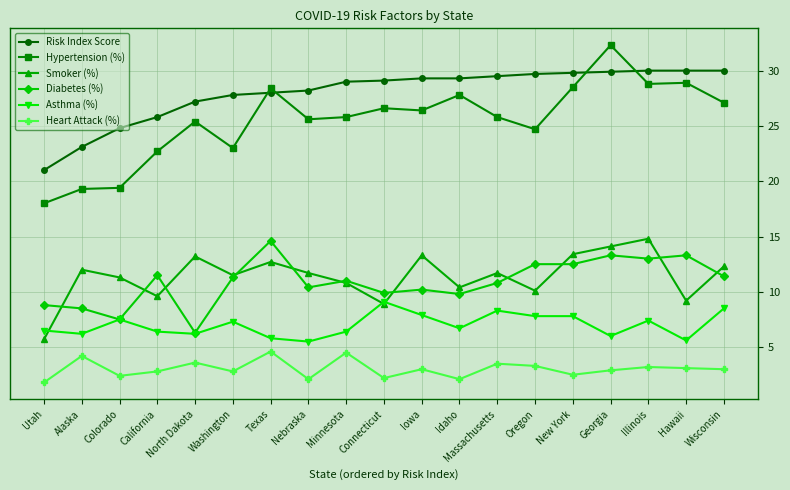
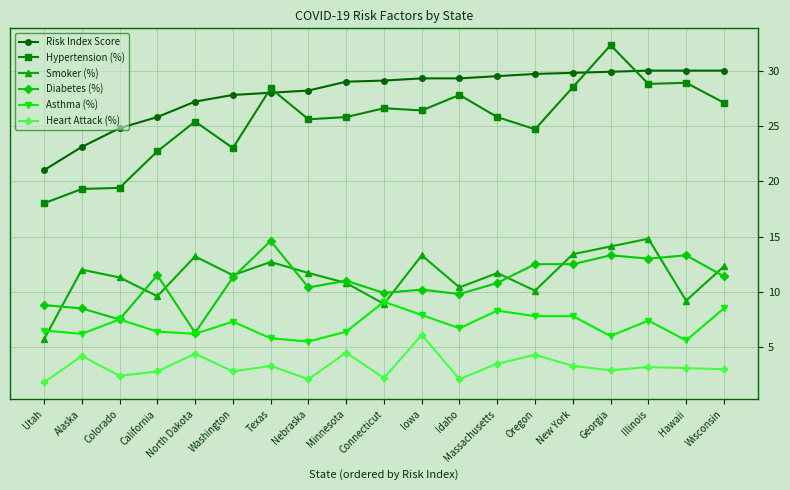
Heart Attack (%), North Dakota: 3.6 -> 4.4
Heart Attack (%), Texas: 4.6 -> 3.3
Heart Attack (%), Iowa: 3.0 -> 6.1
Heart Attack (%), Oregon: 3.3 -> 4.3
Heart Attack (%), New York: 2.5 -> 3.3
